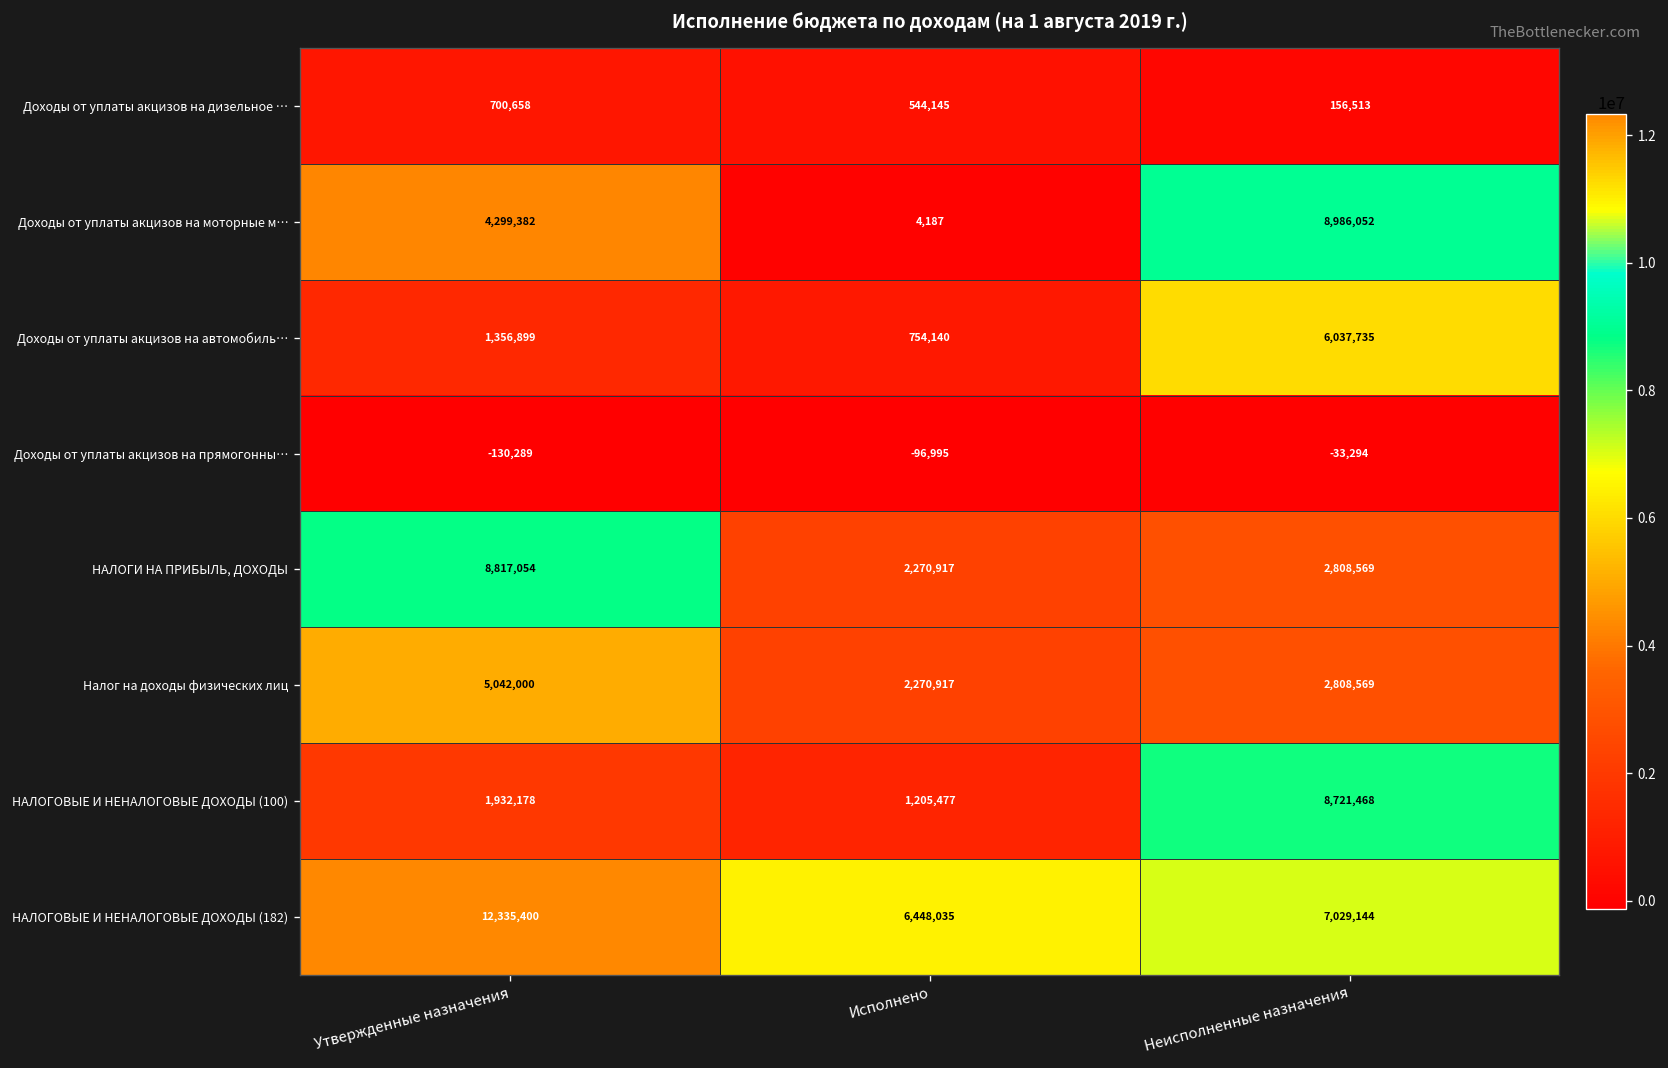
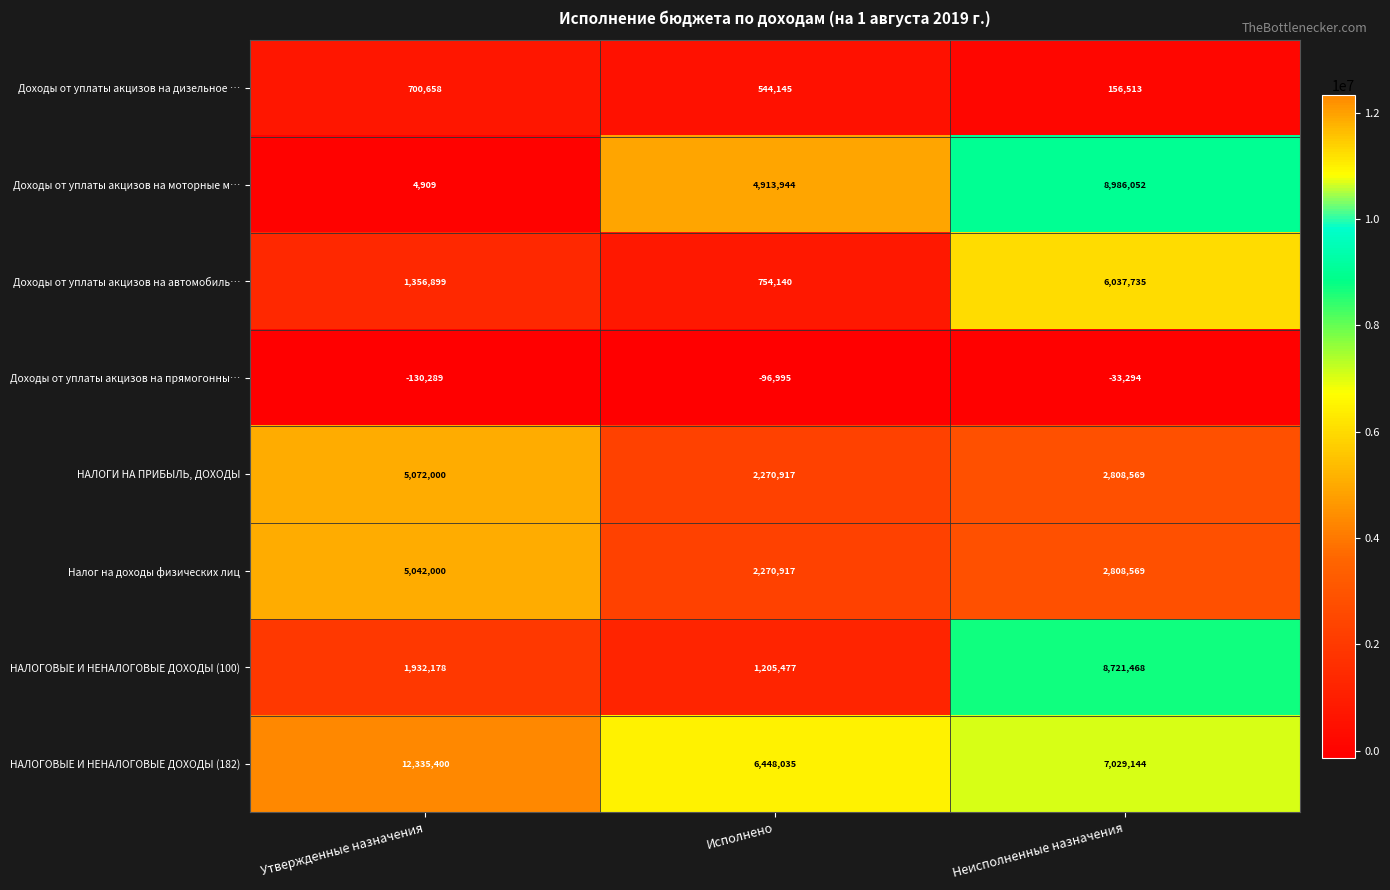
Доходы от уплаты акцизов на моторные м…, Утвержденные назначения: 4,299,382 -> 4,909
Доходы от уплаты акцизов на моторные м…, Исполнено: 4,187 -> 4,913,944
НАЛОГИ НА ПРИБЫЛЬ, ДОХОДЫ, Утвержденные назначения: 8,817,054 -> 5,072,000
